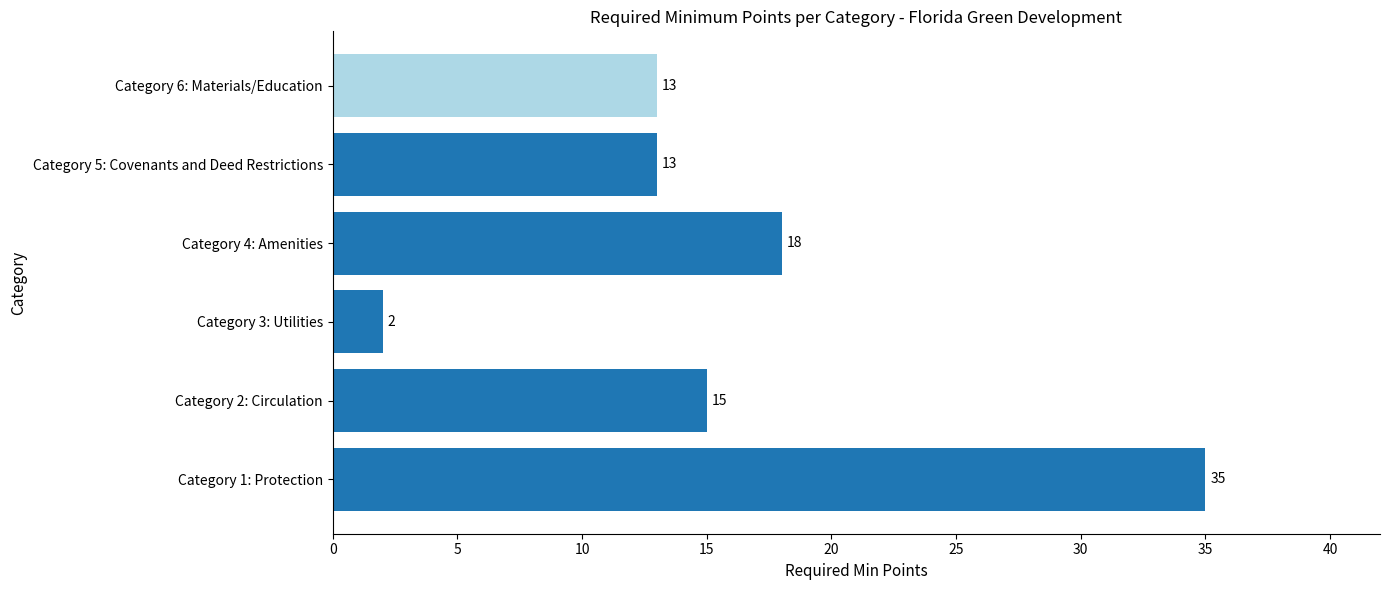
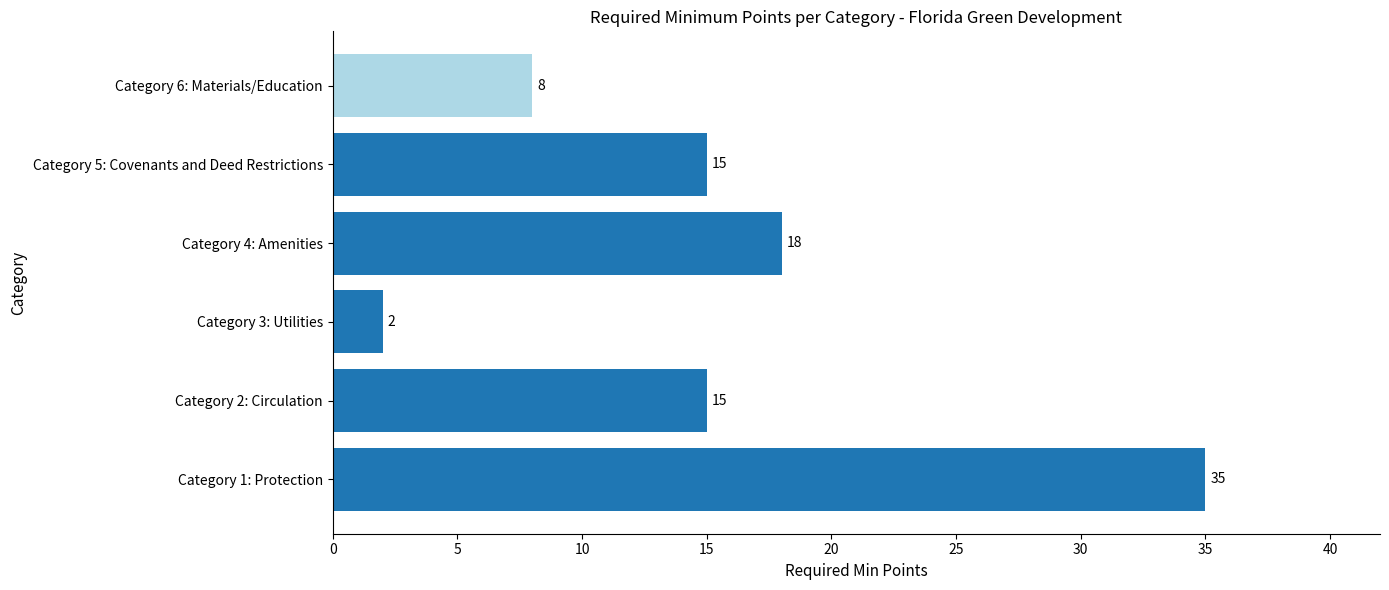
Category 6: Materials/Education: 13 -> 8
Category 5: Covenants and Deed Restrictions: 13 -> 15
